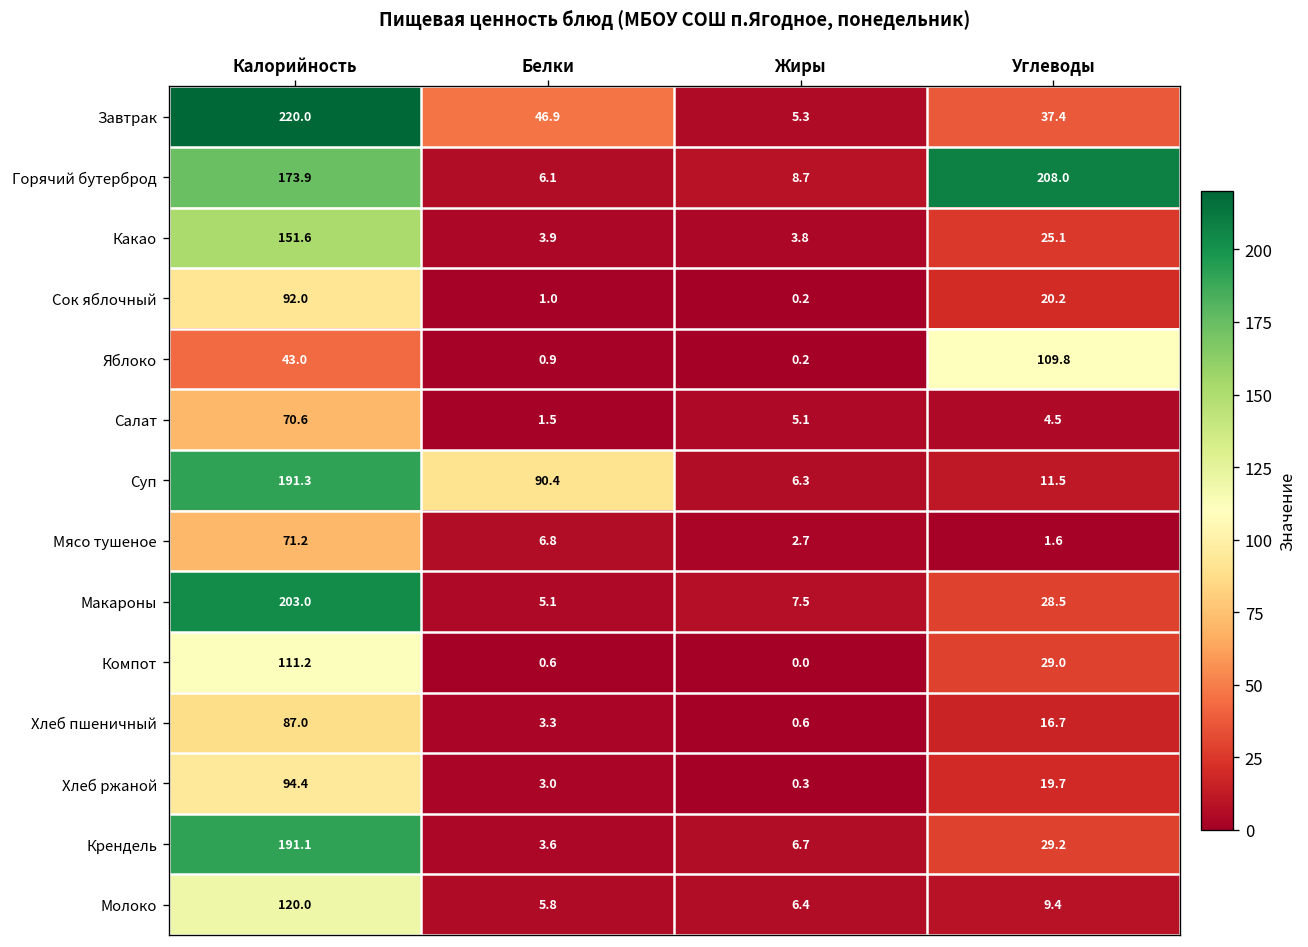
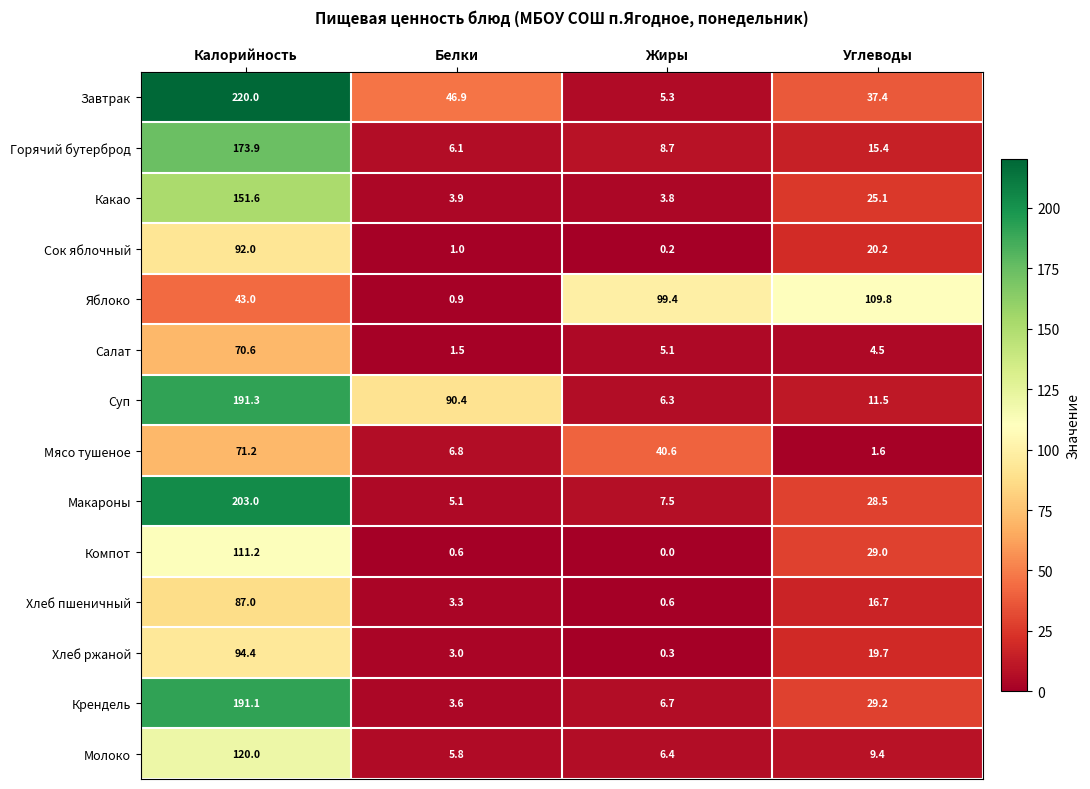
Горячий бутерброд, Углеводы: 208.0 -> 15.4
Яблоко, Жиры: 0.2 -> 99.4
Мясо тушеное, Жиры: 2.7 -> 40.6
